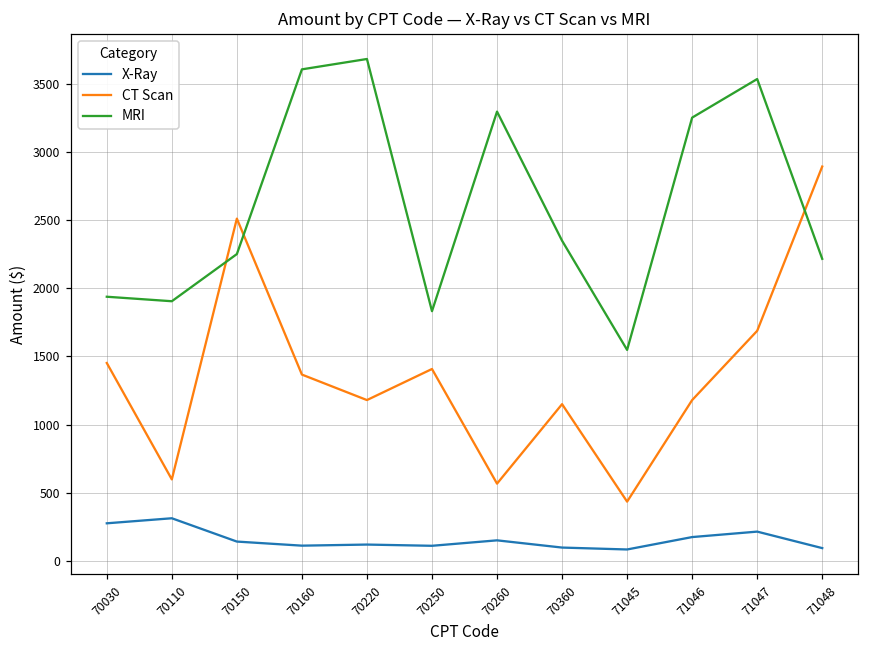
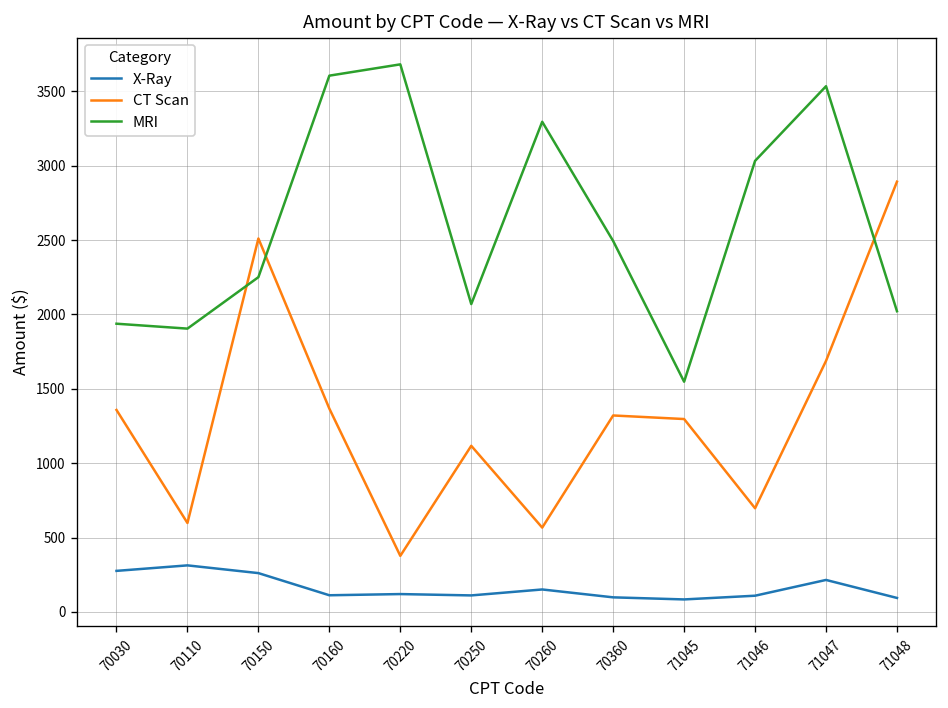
CT Scan, 70030: 1450 -> 1360
X-Ray, 70150: 140 -> 260
CT Scan, 70220: 1180 -> 380
CT Scan, 70250: 1410 -> 1120
MRI, 70250: 1830 -> 2070
CT Scan, 70360: 1150 -> 1320
MRI, 70360: 2350 -> 2490
CT Scan, 71045: 440 -> 1300
X-Ray, 71046: 180 -> 110
CT Scan, 71046: 1180 -> 700
MRI, 71046: 3250 -> 3030
MRI, 71048: 2220 -> 2020
